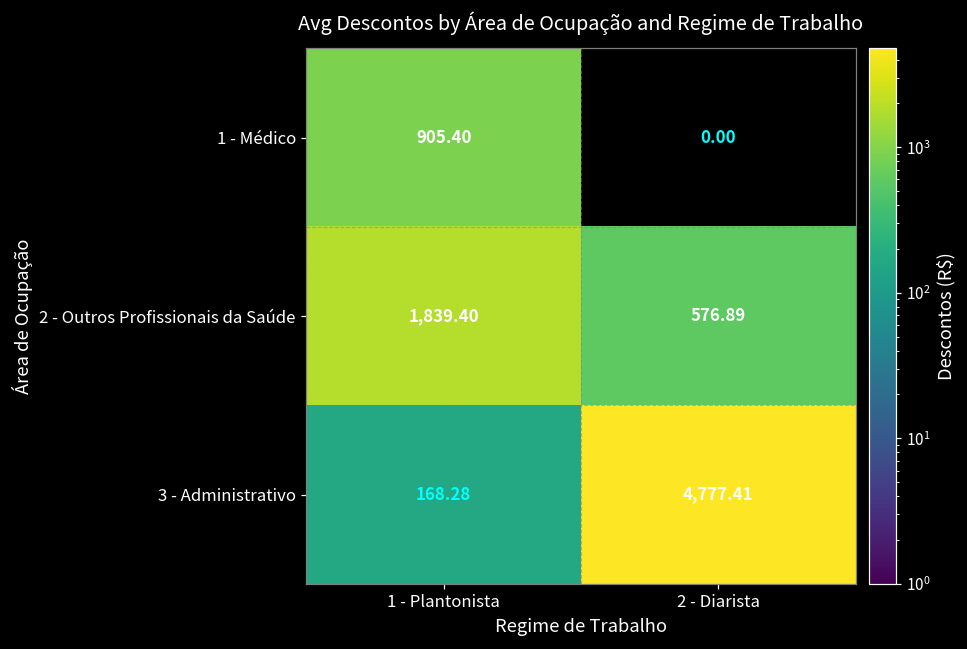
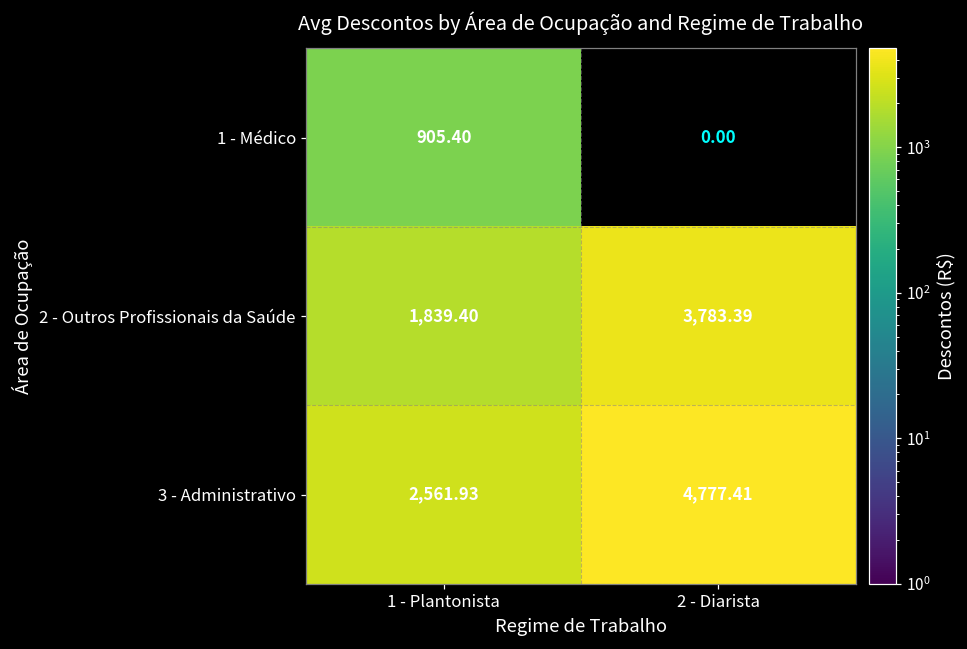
2 - Outros Profissionais da Saúde, 2 - Diarista: 576.89 -> 3,783.39
3 - Administrativo, 1 - Plantonista: 168.28 -> 2,561.93
